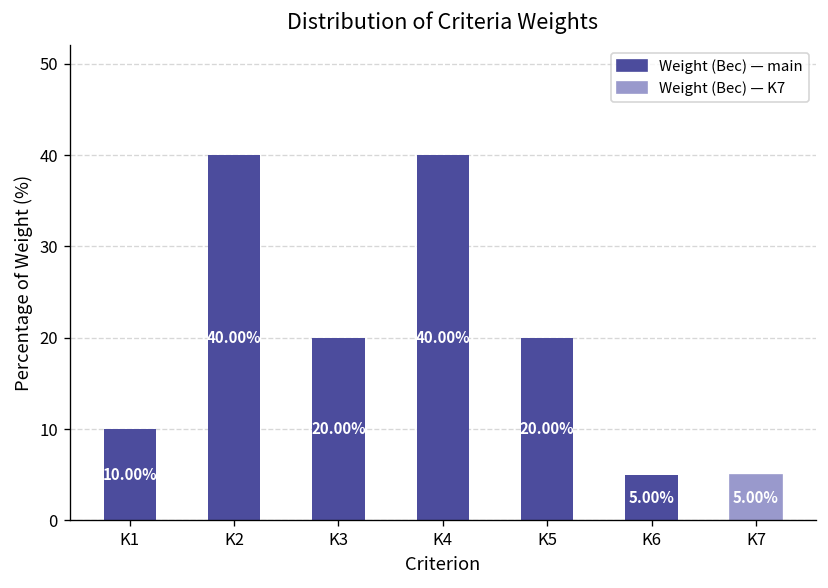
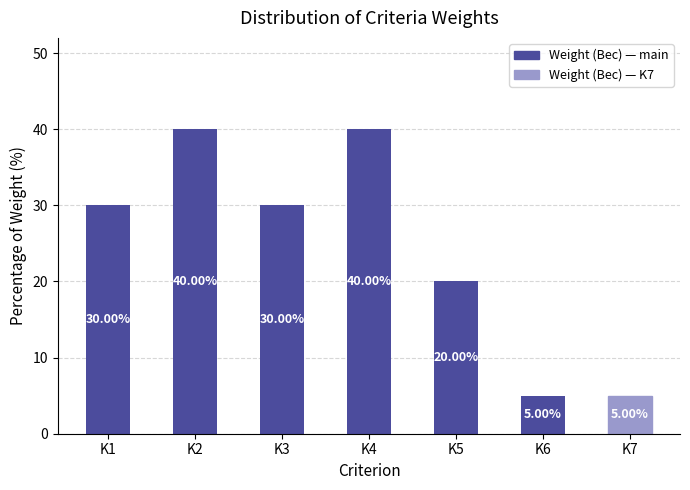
K1: 10.00% -> 30.00%
K3: 20.00% -> 30.00%
